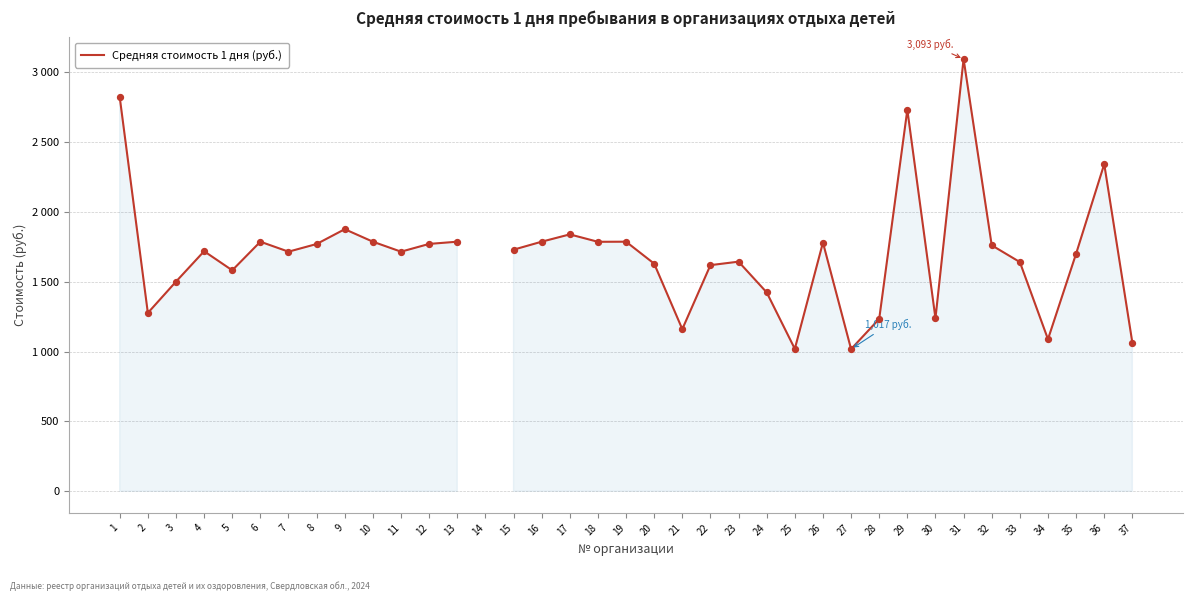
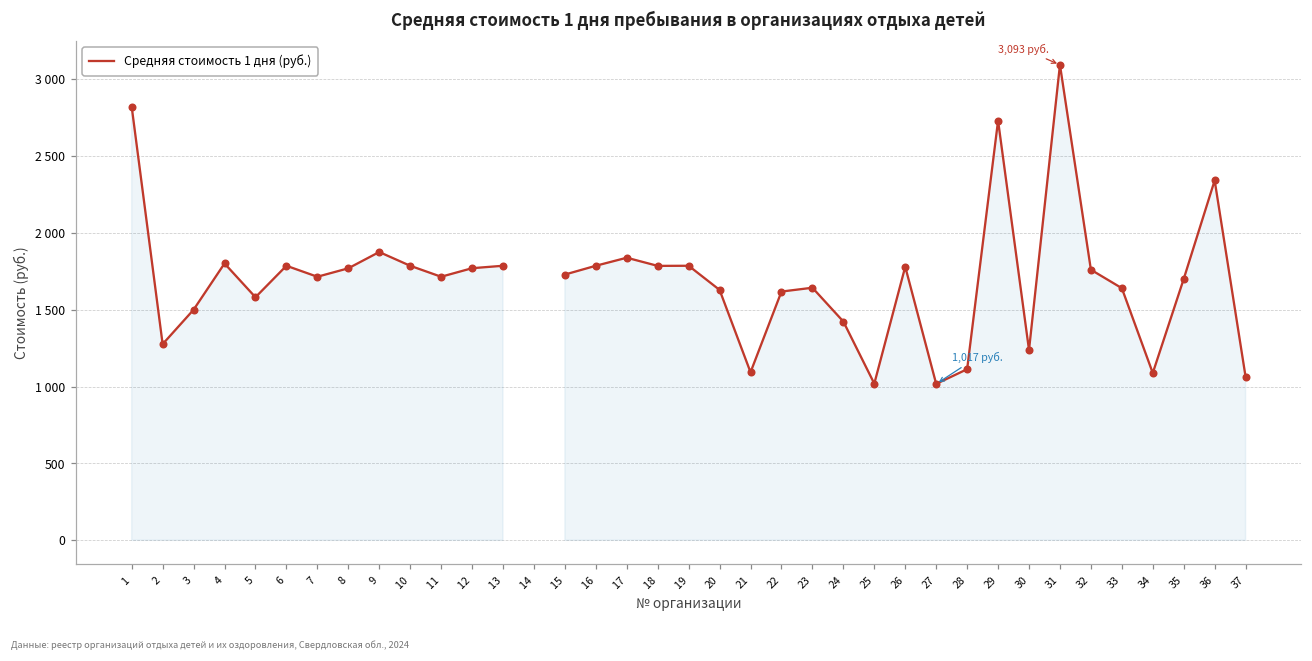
4: 1720 -> 1800
21: 1160 -> 1090
28: 1230 -> 1110
